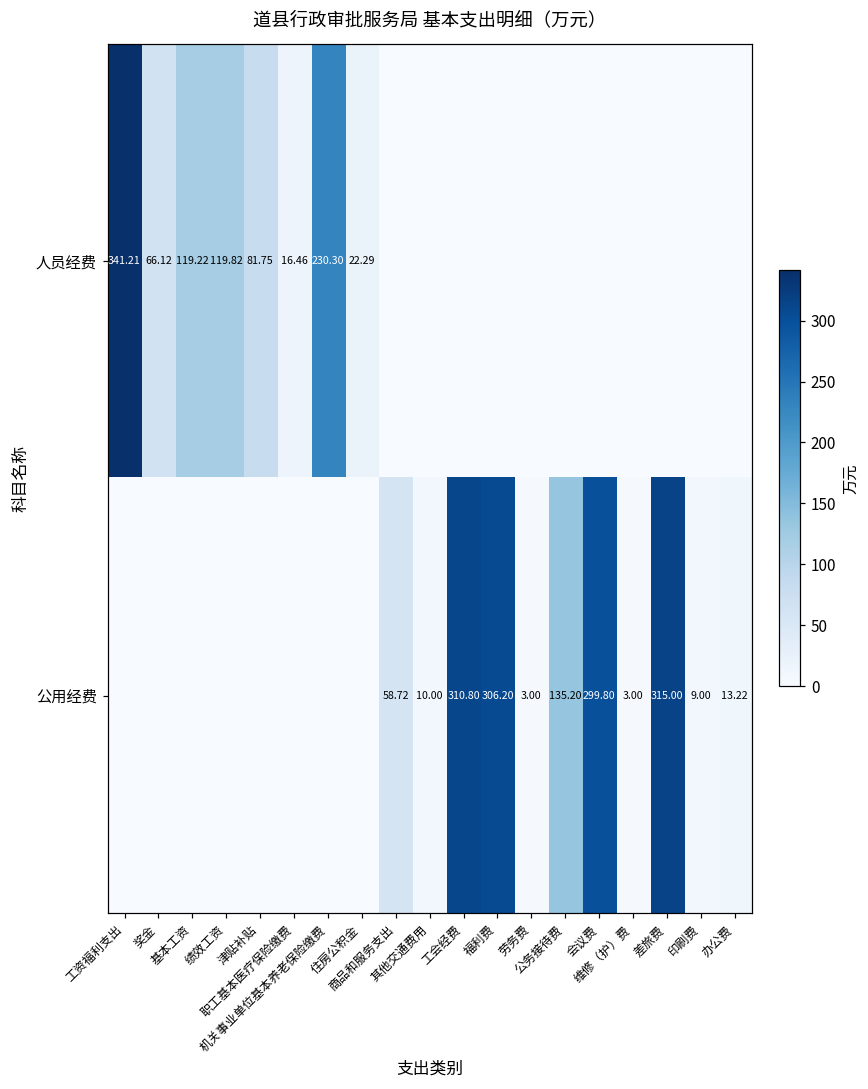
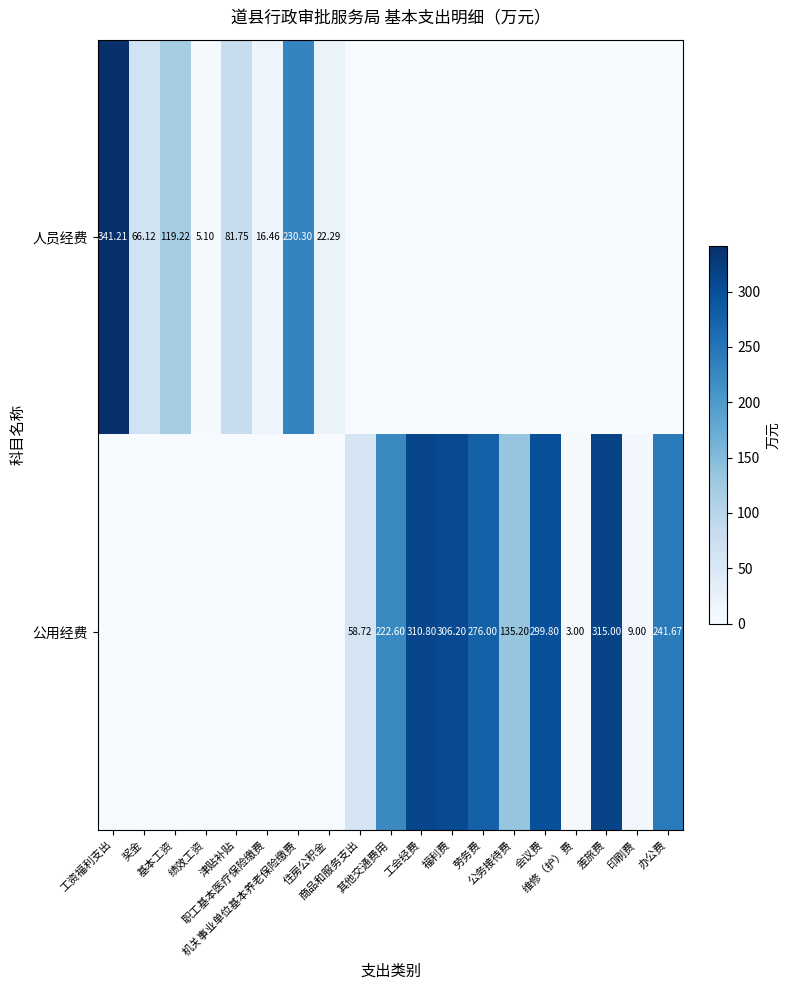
人员经费, 绩效工资: 119.82 -> 5.10
公用经费, 其他交通费用: 10.00 -> 222.60
公用经费, 劳务费: 3.00 -> 276.00
公用经费, 办公费: 13.22 -> 241.67
